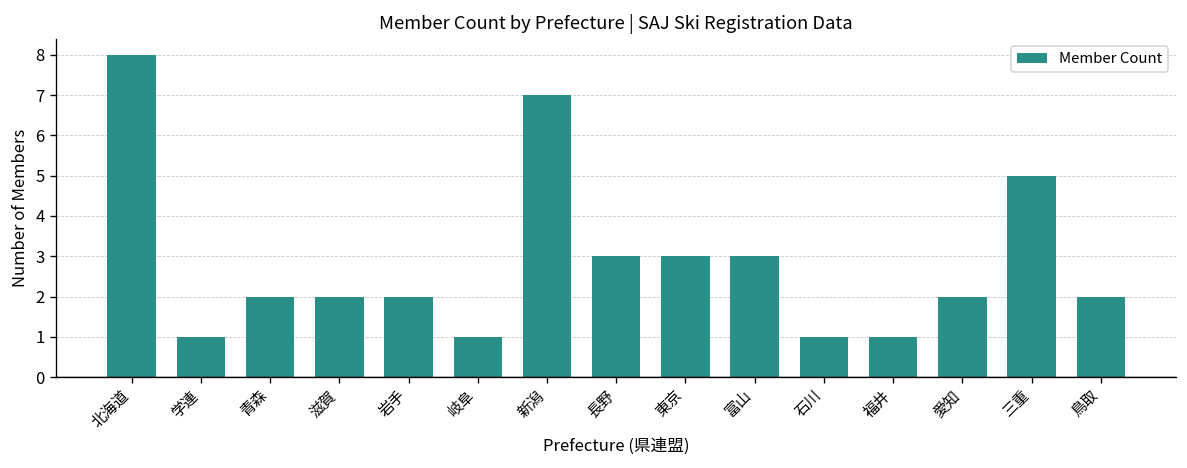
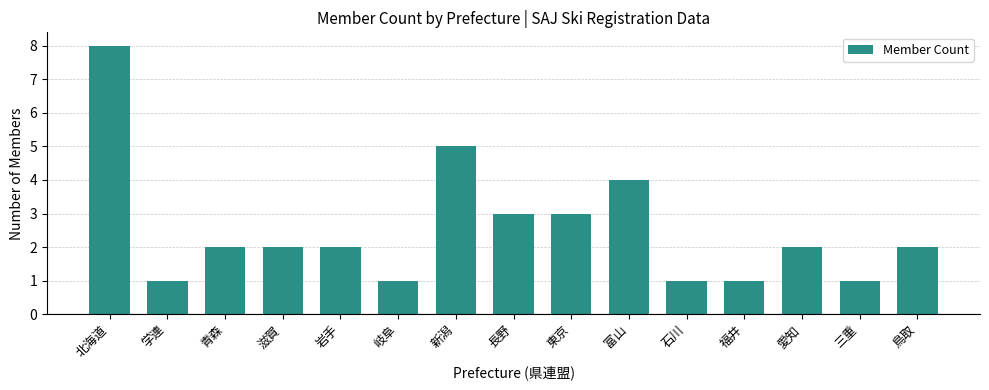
新潟: 7 -> 5
富山: 3 -> 4
三重: 5 -> 1
